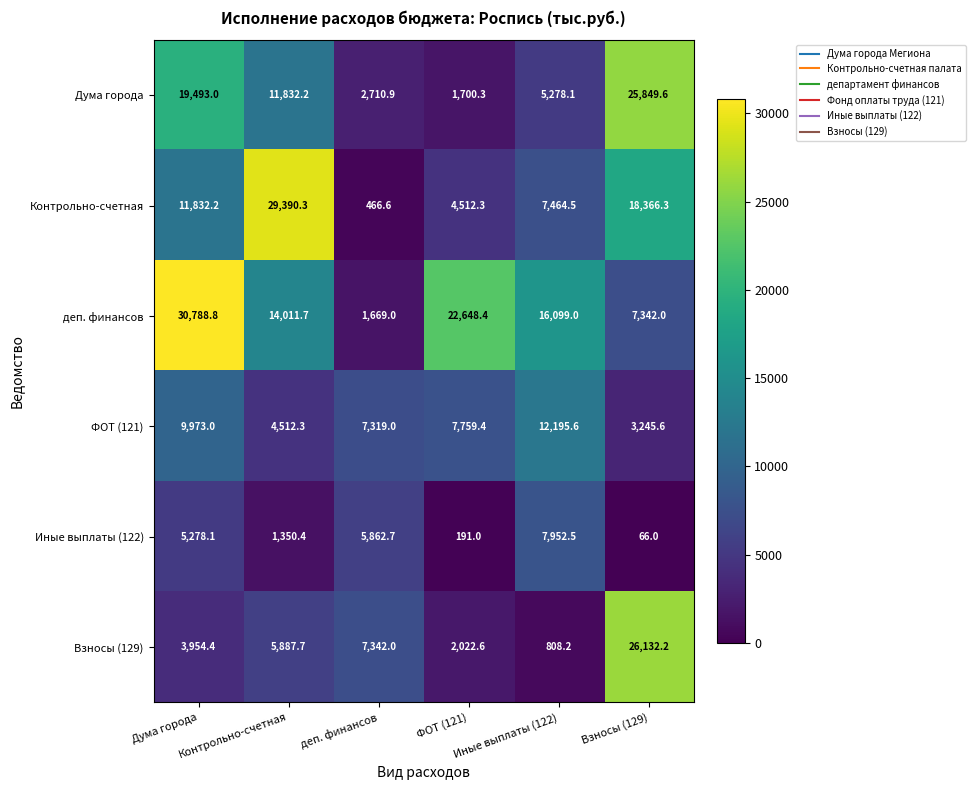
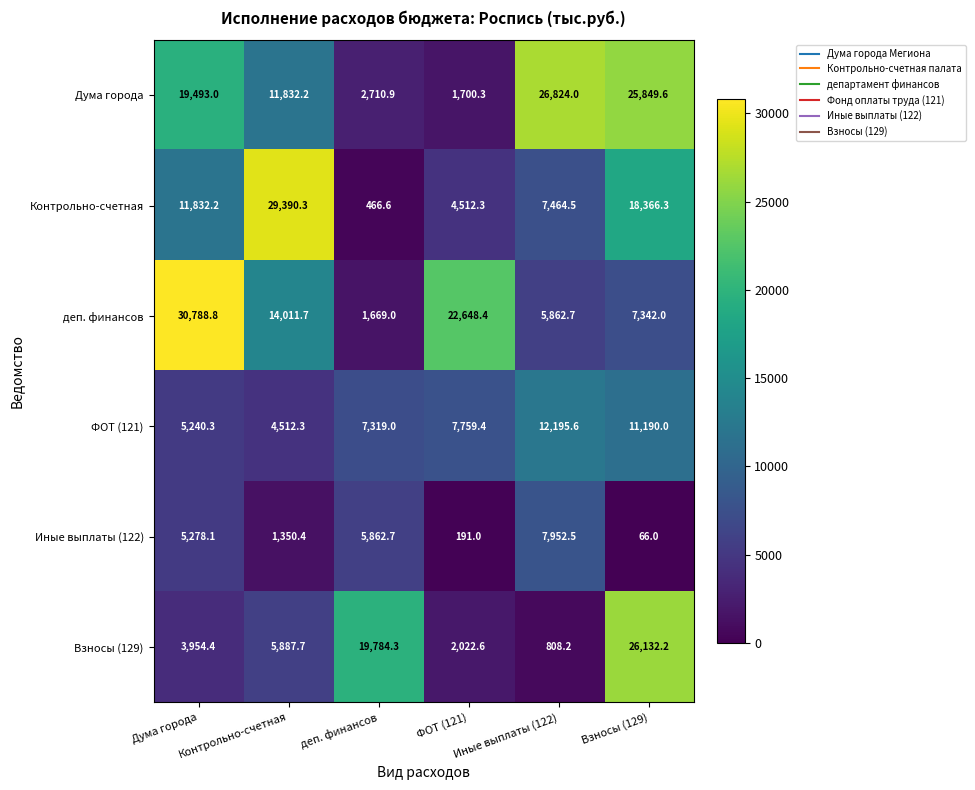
Дума города, Иные выплаты (122): 5,278.1 -> 26,824.0
деп. финансов, Иные выплаты (122): 16,099.0 -> 5,862.7
ФОТ (121), Дума города: 9,973.0 -> 5,240.3
ФОТ (121), Взносы (129): 3,245.6 -> 11,190.0
Взносы (129), деп. финансов: 7,342.0 -> 19,784.3
